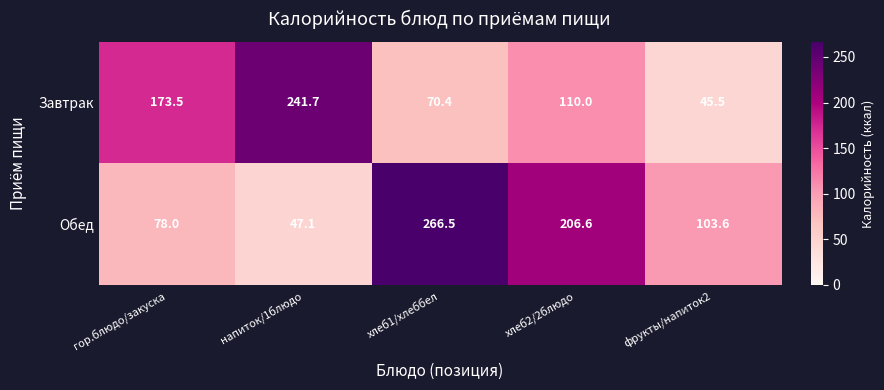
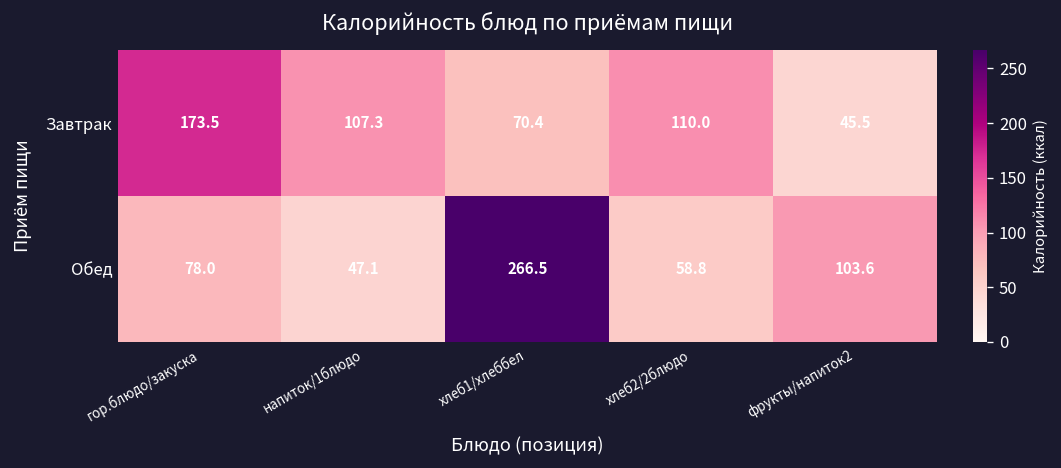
Завтрак, напиток/1блюдо: 241.7 -> 107.3
Обед, хлеб2/2блюдо: 206.6 -> 58.8
